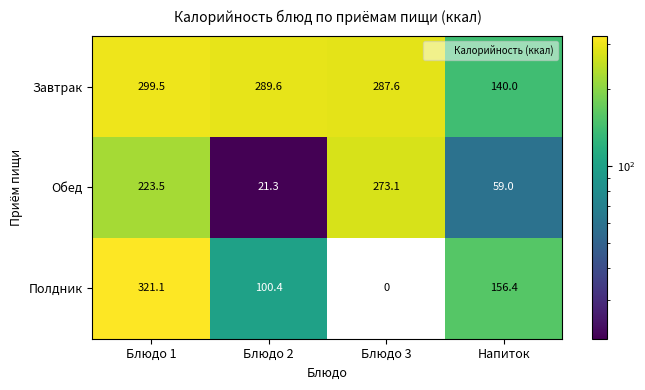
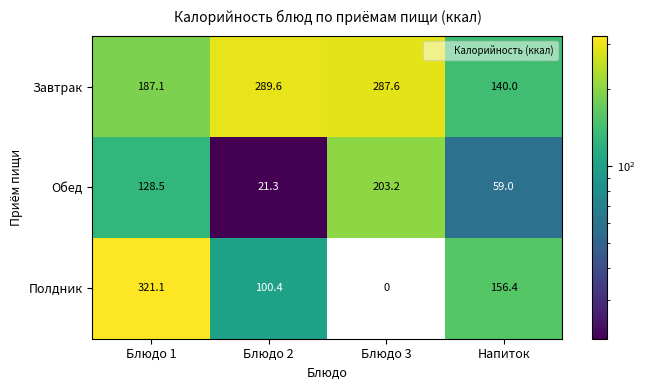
Завтрак, Блюдо 1: 299.5 -> 187.1
Обед, Блюдо 1: 223.5 -> 128.5
Обед, Блюдо 3: 273.1 -> 203.2
